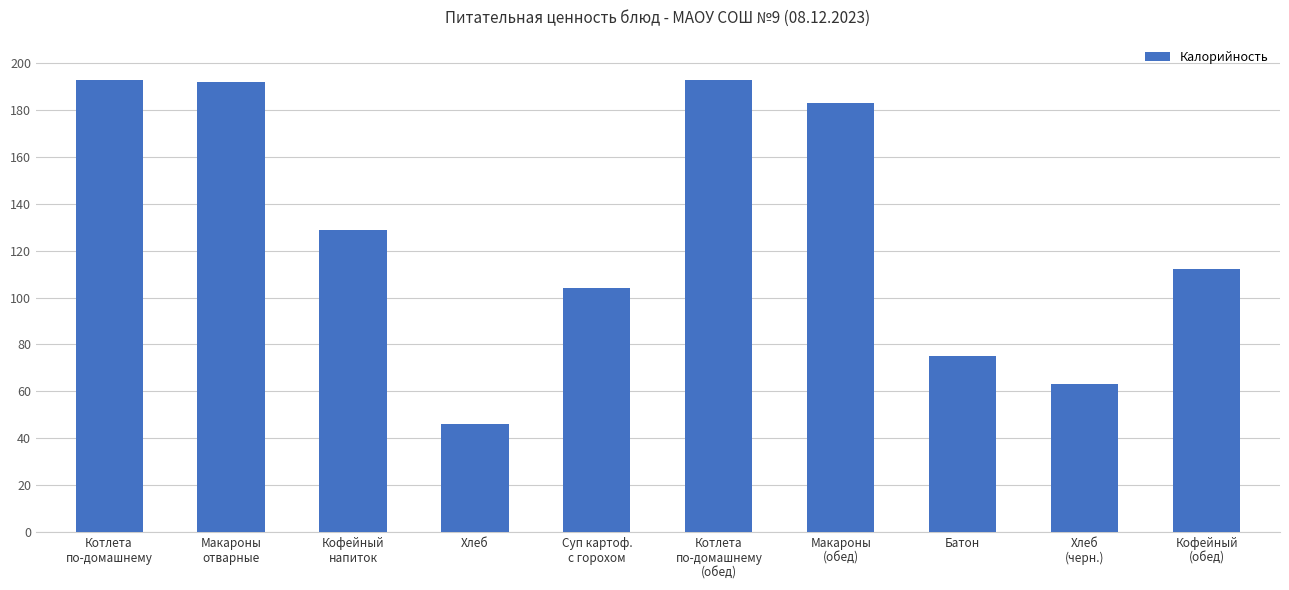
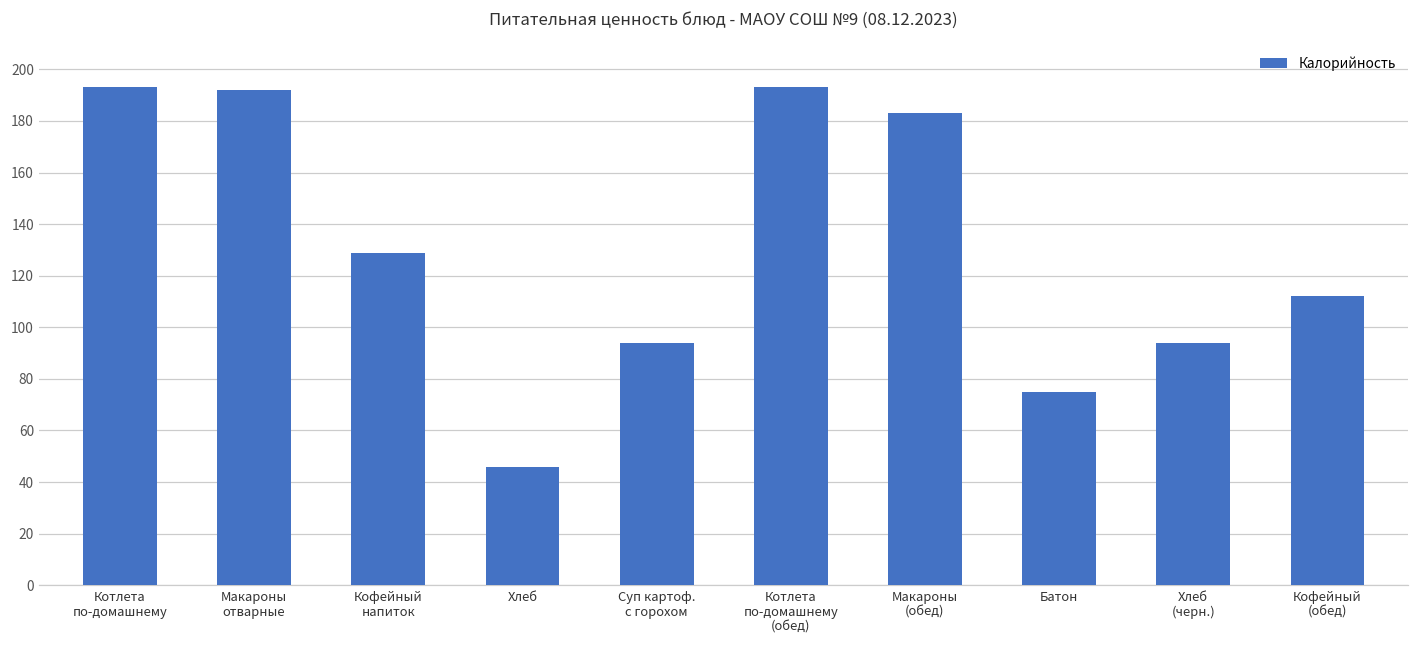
Суп картоф. с горохом: 104 -> 94
Хлеб (черн.): 63 -> 94
